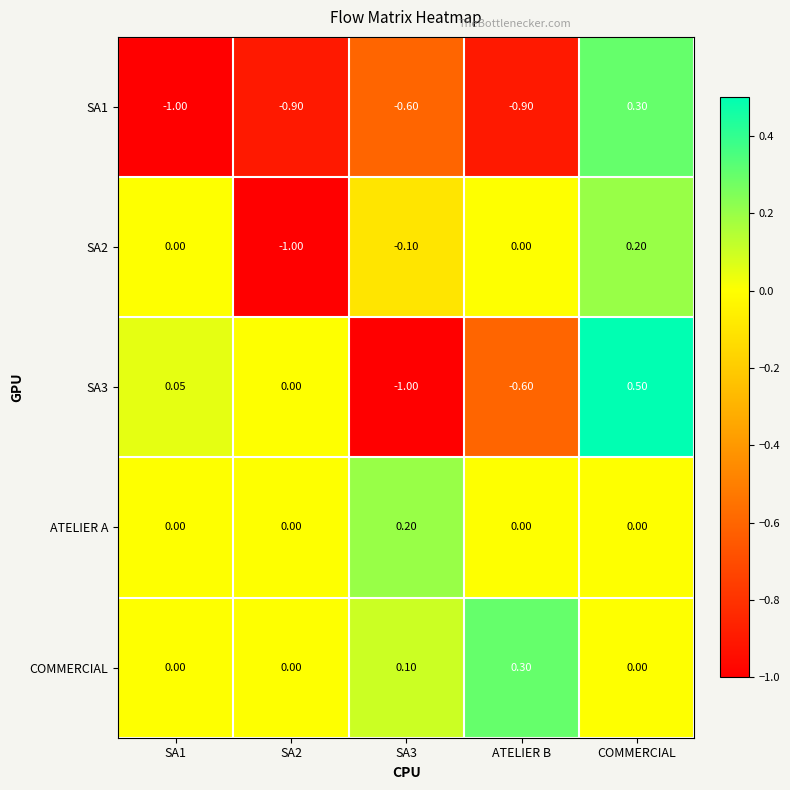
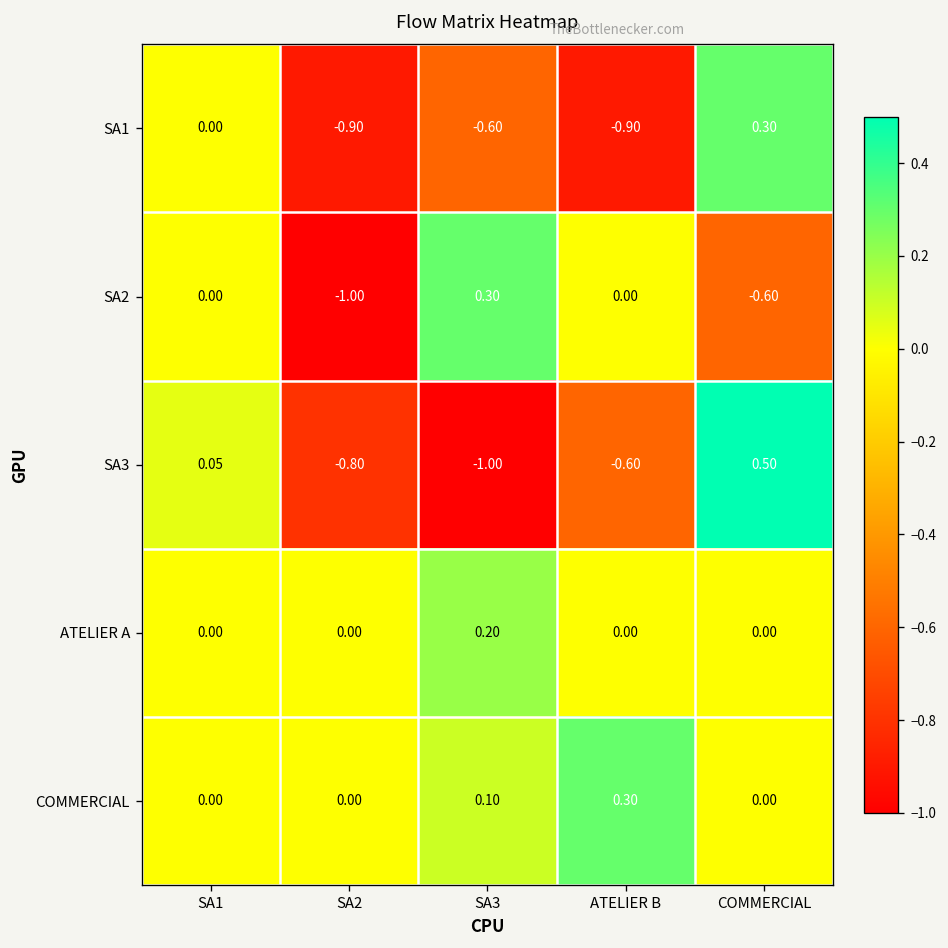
SA1, SA1: -1.00 -> 0.00
SA2, SA3: -0.10 -> 0.30
SA2, COMMERCIAL: 0.20 -> -0.60
SA3, SA2: 0.00 -> -0.80
